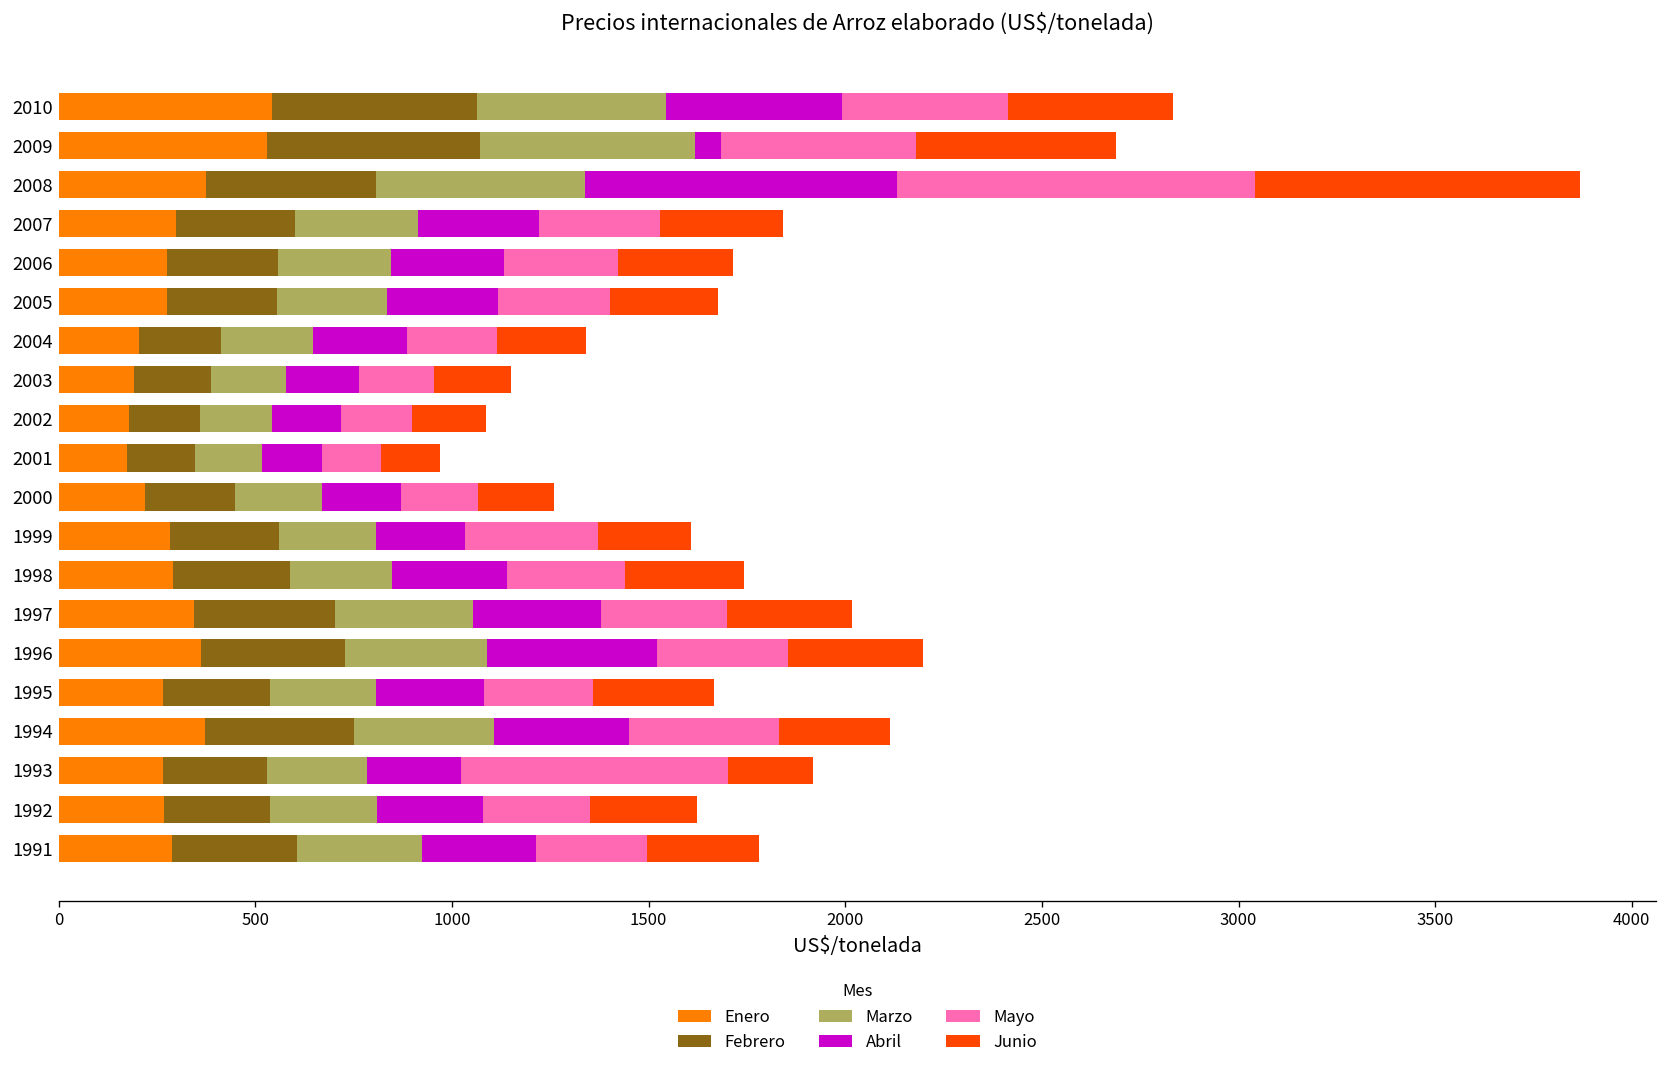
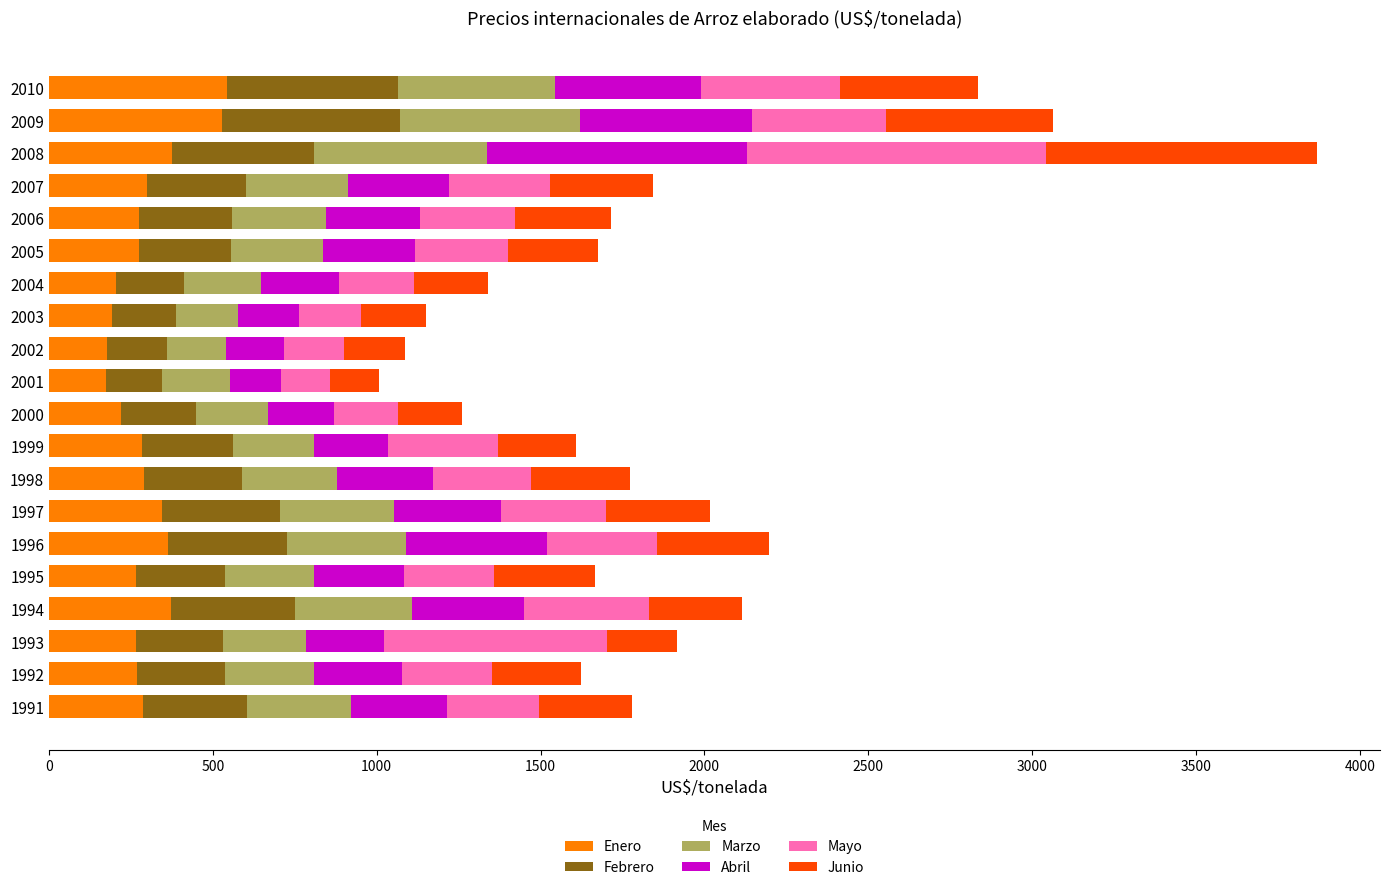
Abril, 2009: 70 -> 530
Mayo, 2009: 500 -> 410
Marzo, 2001: 170 -> 210
Marzo, 1998: 260 -> 290
